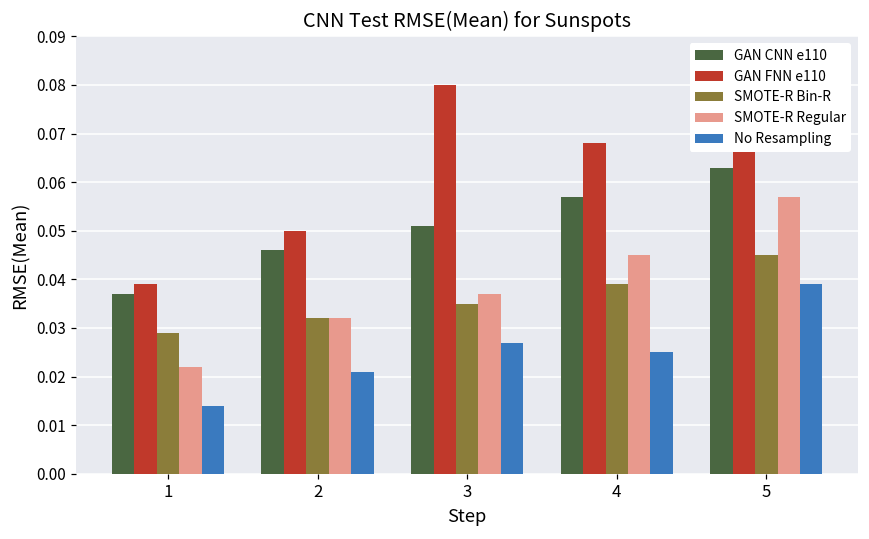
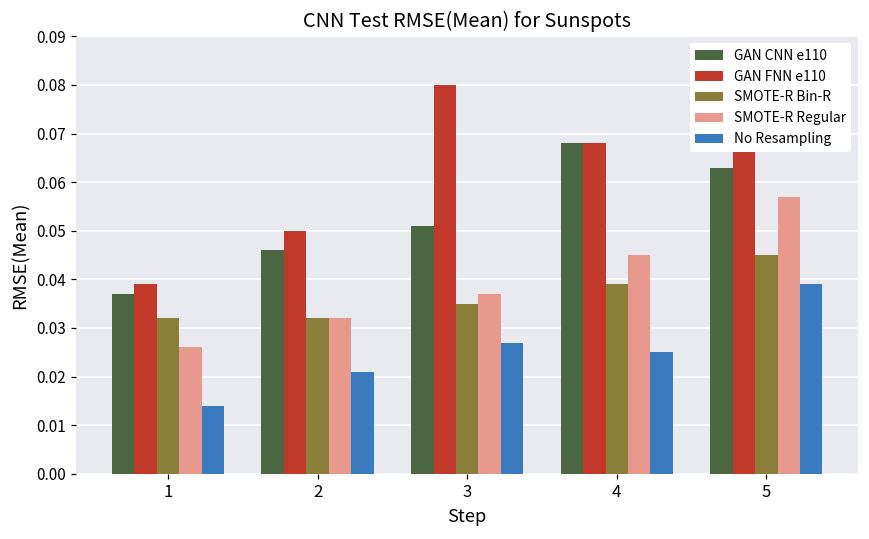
SMOTE-R Bin-R, 1: 0.029 -> 0.032
SMOTE-R Regular, 1: 0.022 -> 0.026
GAN CNN e110, 4: 0.057 -> 0.068
